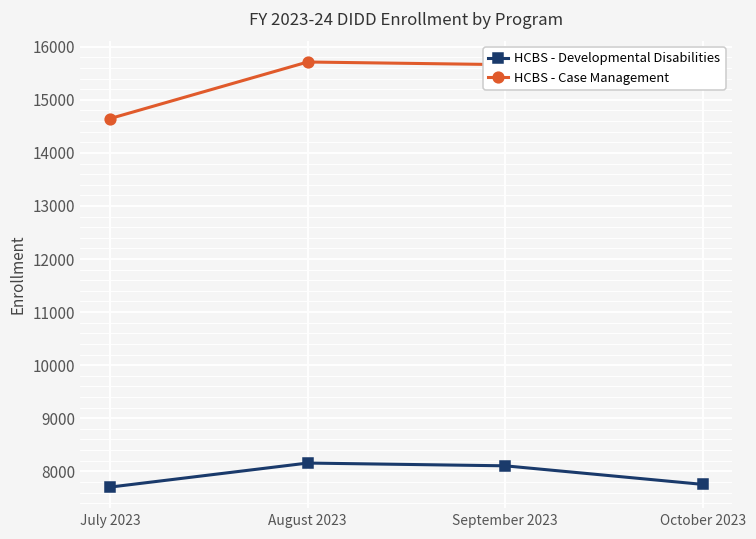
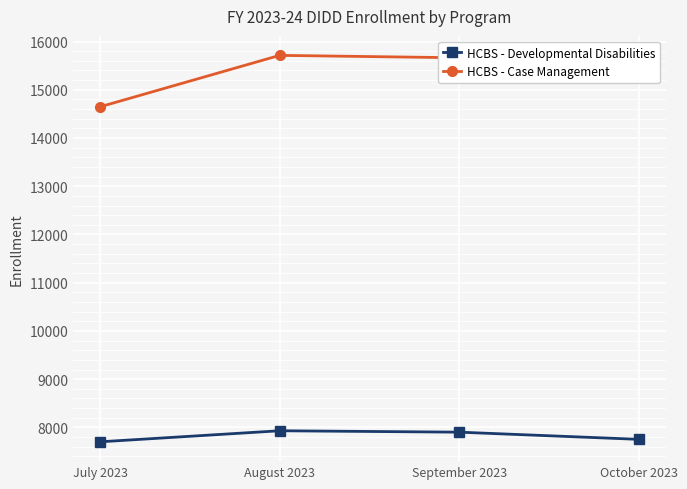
HCBS - Developmental Disabilities, August 2023: 8200 -> 7900
HCBS - Developmental Disabilities, September 2023: 8100 -> 7900
